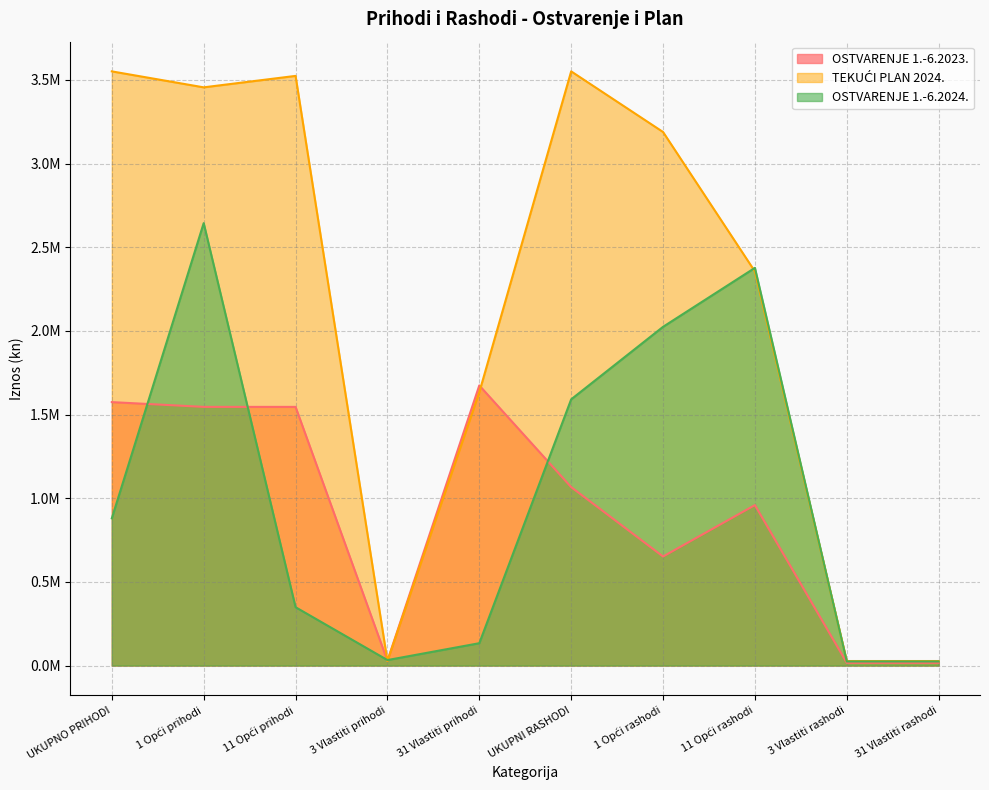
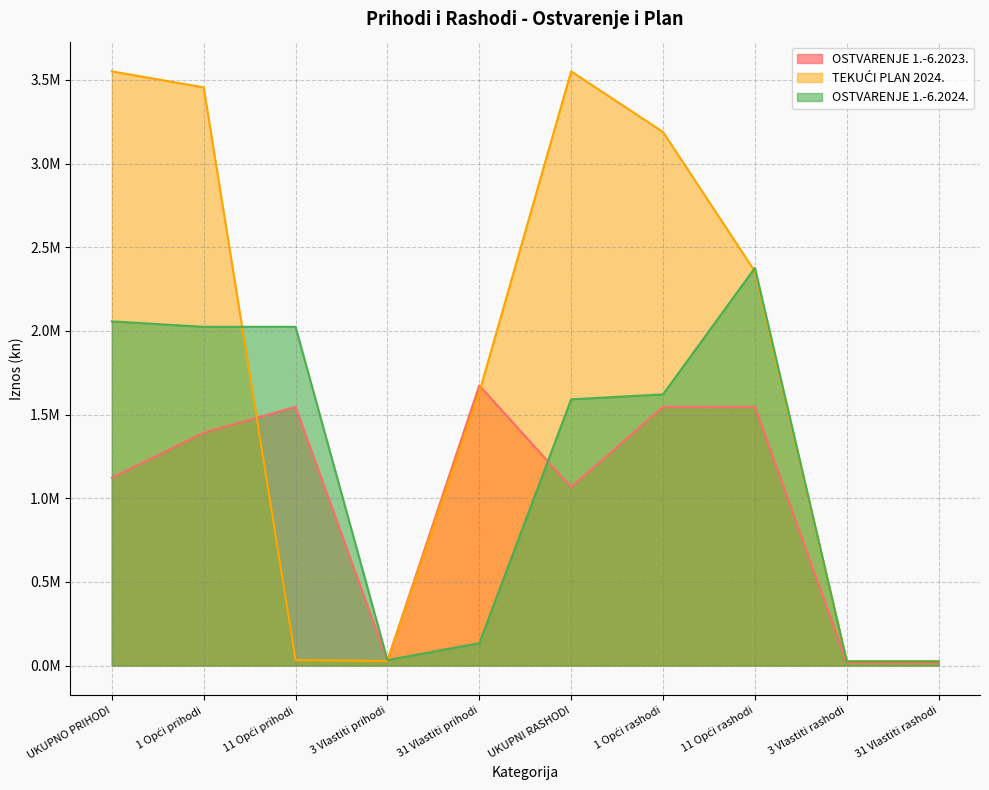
OSTVARENJE 1.-6.2023., UKUPNO PRIHODI: 1570000 -> 1120000
OSTVARENJE 1.-6.2024., UKUPNO PRIHODI: 880000 -> 2060000
OSTVARENJE 1.-6.2023., 1 Opći prihodi: 1550000 -> 1390000
OSTVARENJE 1.-6.2024., 1 Opći prihodi: 2640000 -> 2020000
TEKUĆI PLAN 2024., 11 Opći prihodi: 3520000 -> 30000
OSTVARENJE 1.-6.2024., 11 Opći prihodi: 350000 -> 2020000
OSTVARENJE 1.-6.2023., 1 Opći rashodi: 650000 -> 1550000
OSTVARENJE 1.-6.2024., 1 Opći rashodi: 2020000 -> 1620000
OSTVARENJE 1.-6.2023., 11 Opći rashodi: 960000 -> 1550000
